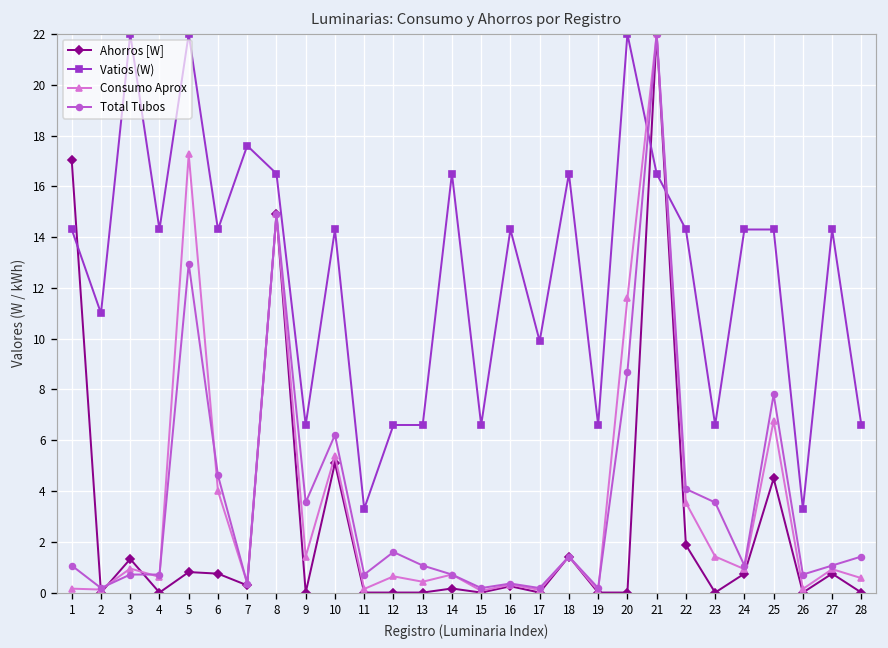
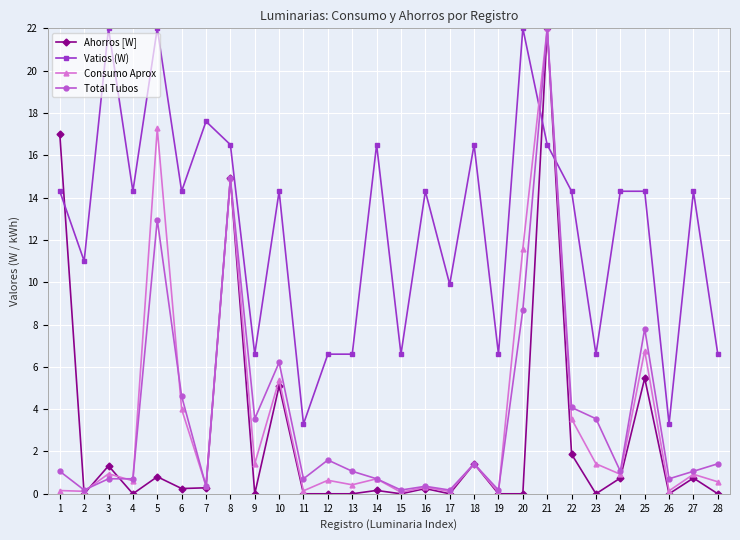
Ahorros [W], 6: 0.7 -> 0.2
Ahorros [W], 25: 4.5 -> 5.5
